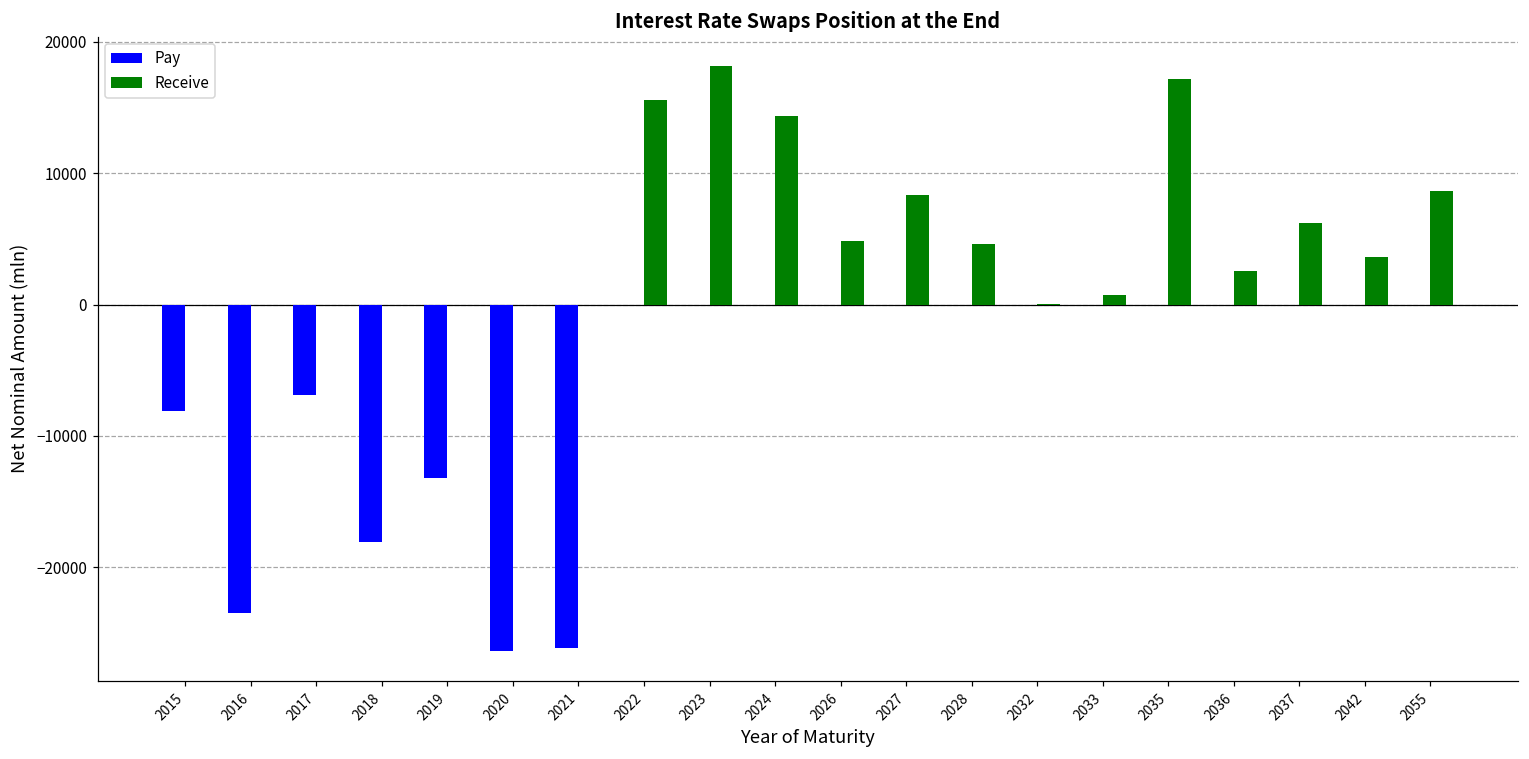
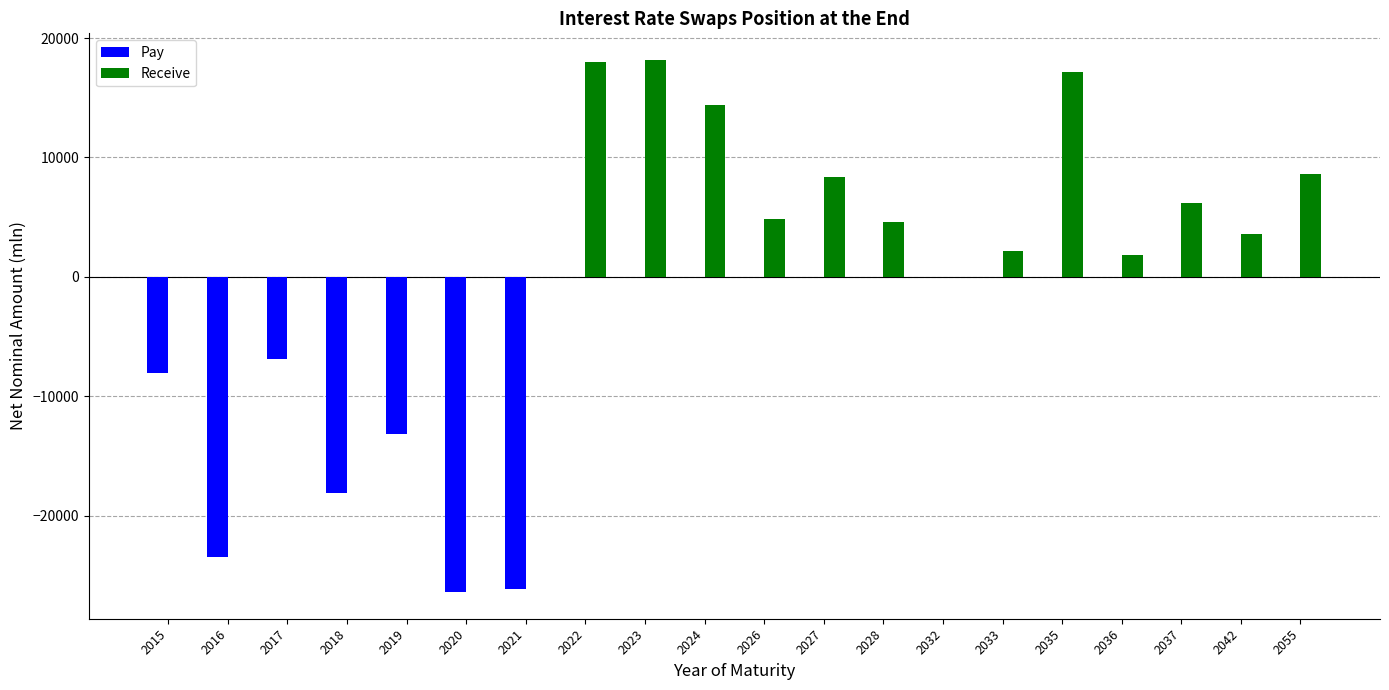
Receive, 2022: 15600 -> 18000
Receive, 2033: 700 -> 2200
Receive, 2036: 2500 -> 1800
